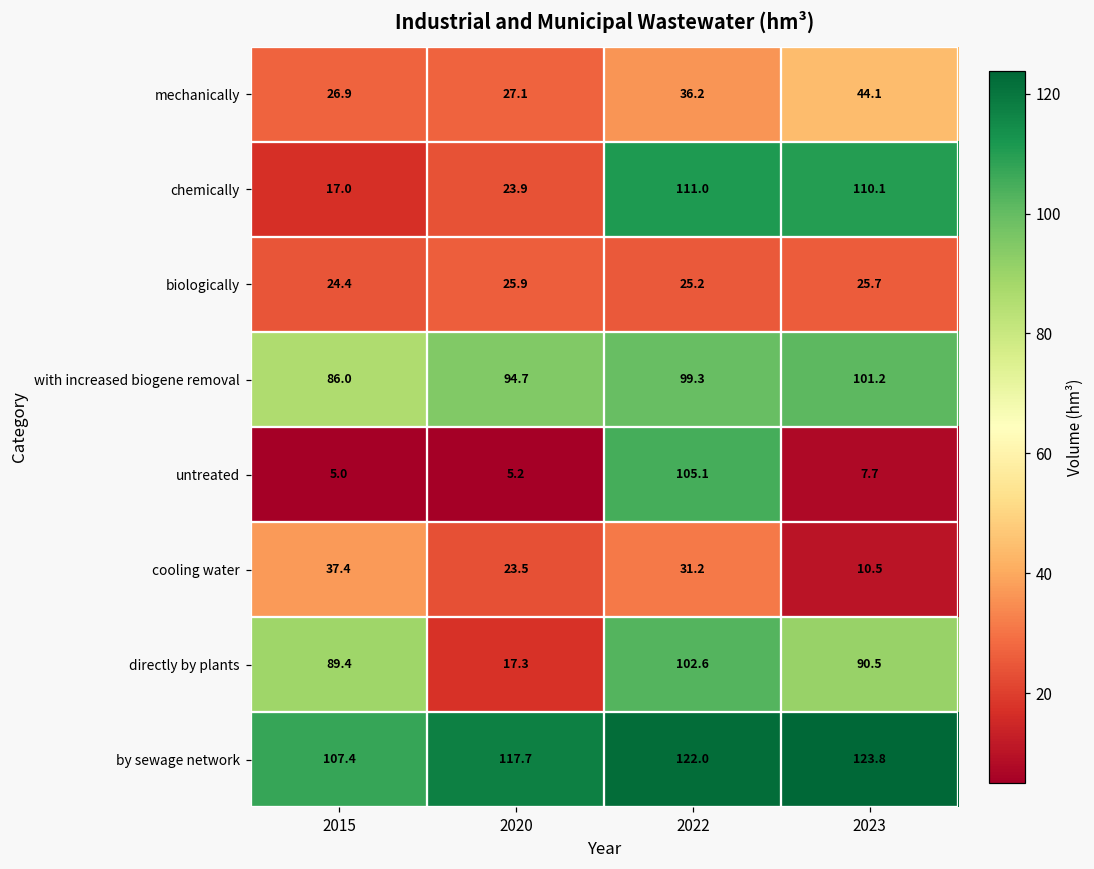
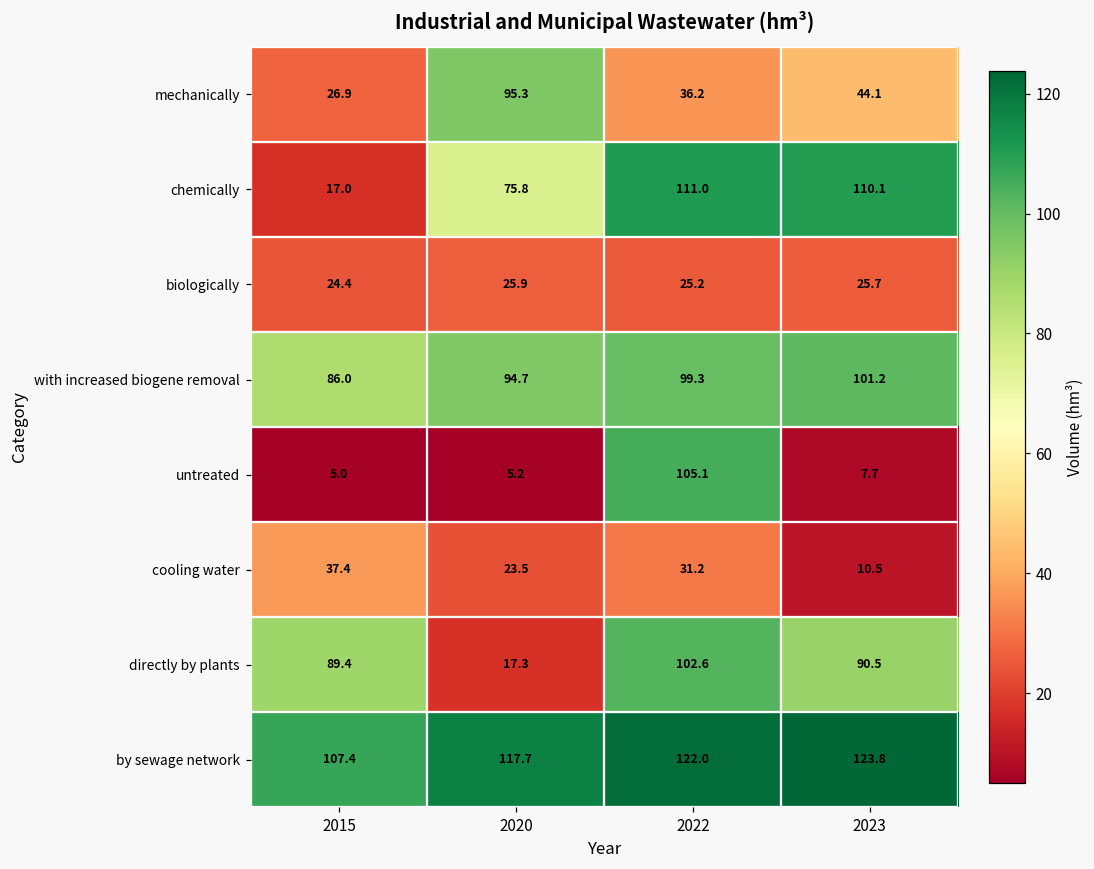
mechanically, 2020: 27.1 -> 95.3
chemically, 2020: 23.9 -> 75.8
